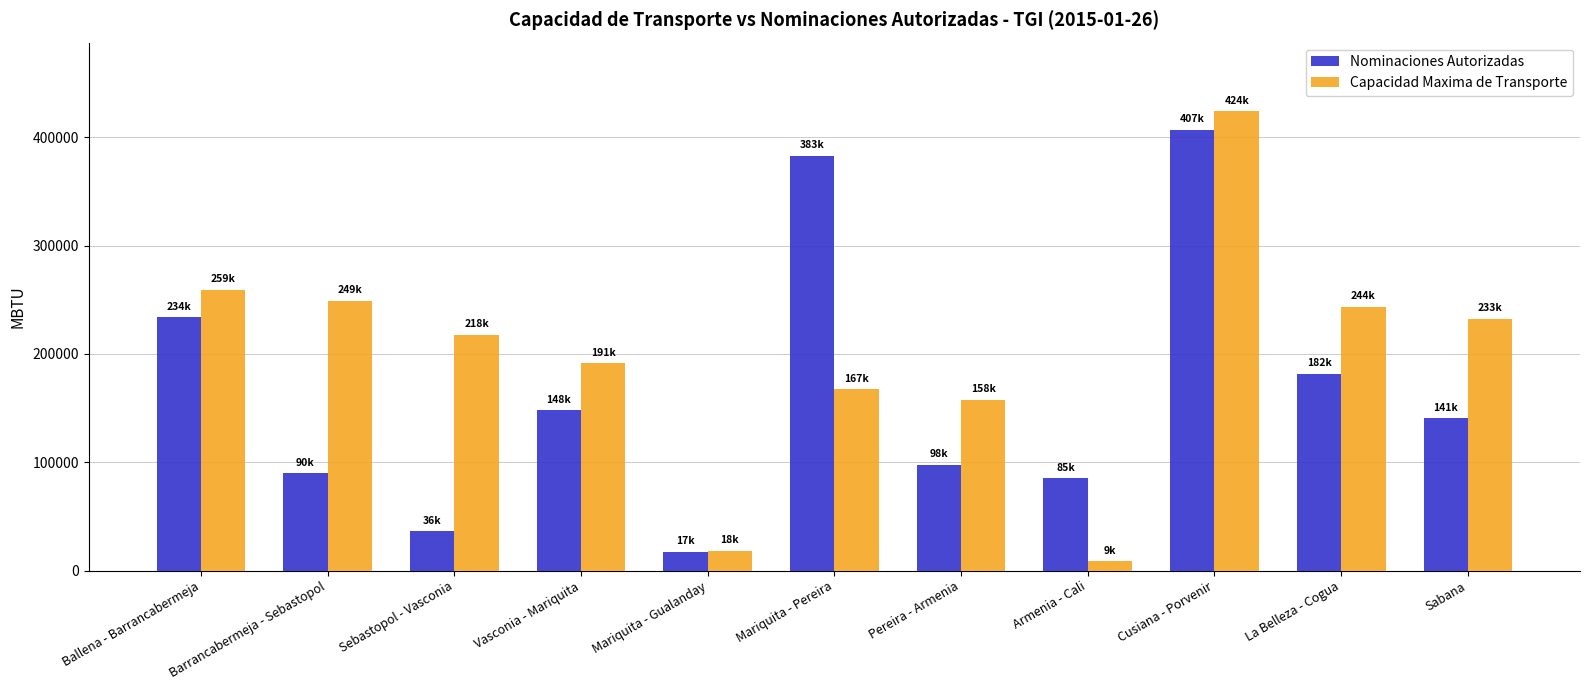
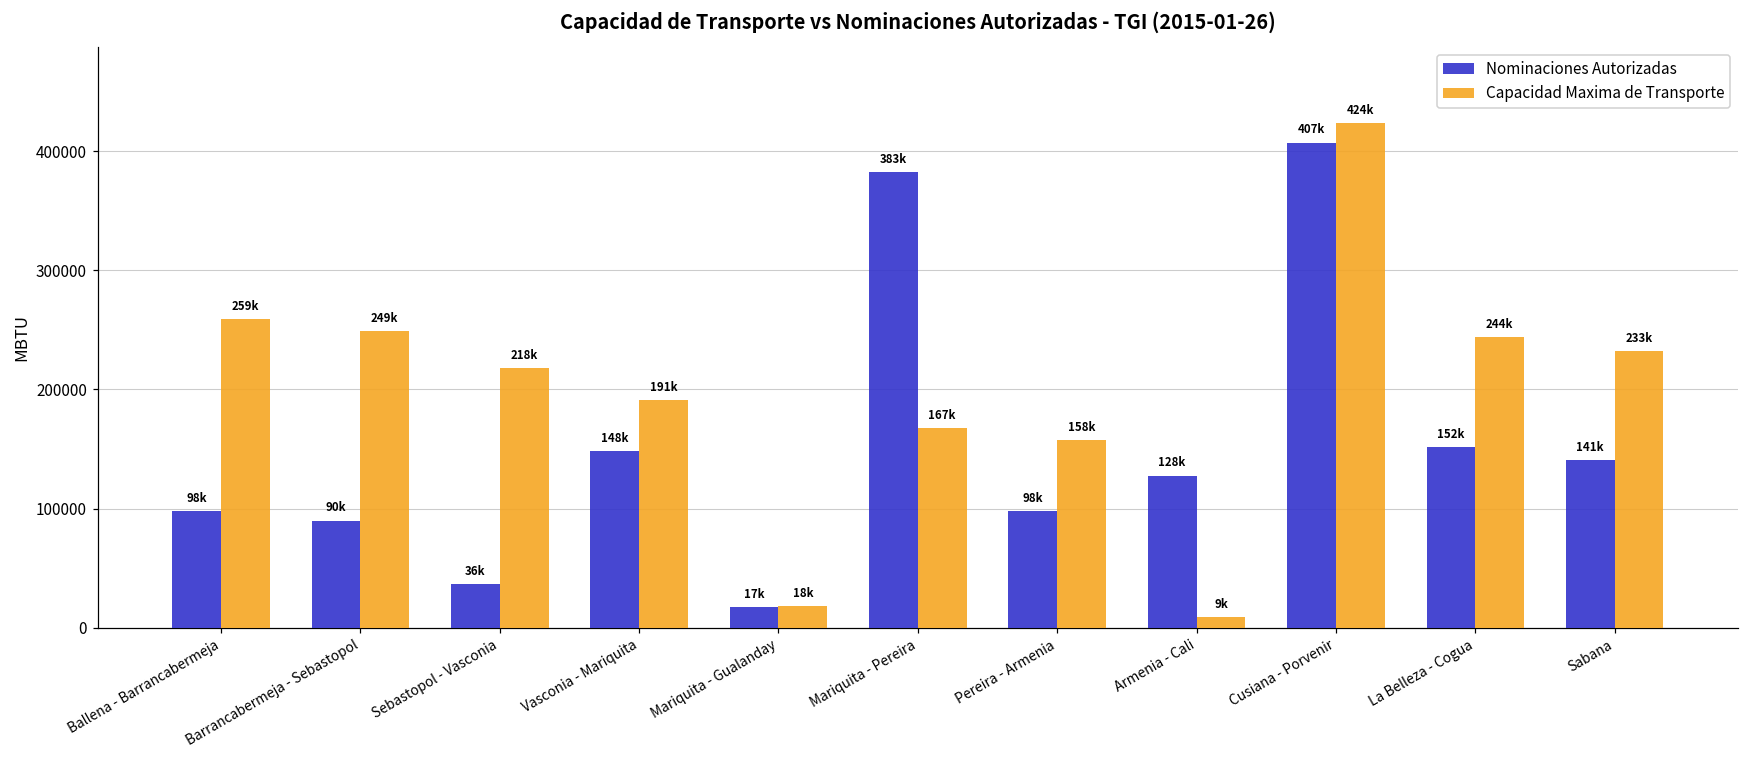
Nominaciones Autorizadas, Ballena - Barrancabermeja: 234k -> 98k
Nominaciones Autorizadas, Armenia - Cali: 85k -> 128k
Nominaciones Autorizadas, La Belleza - Cogua: 182k -> 152k
